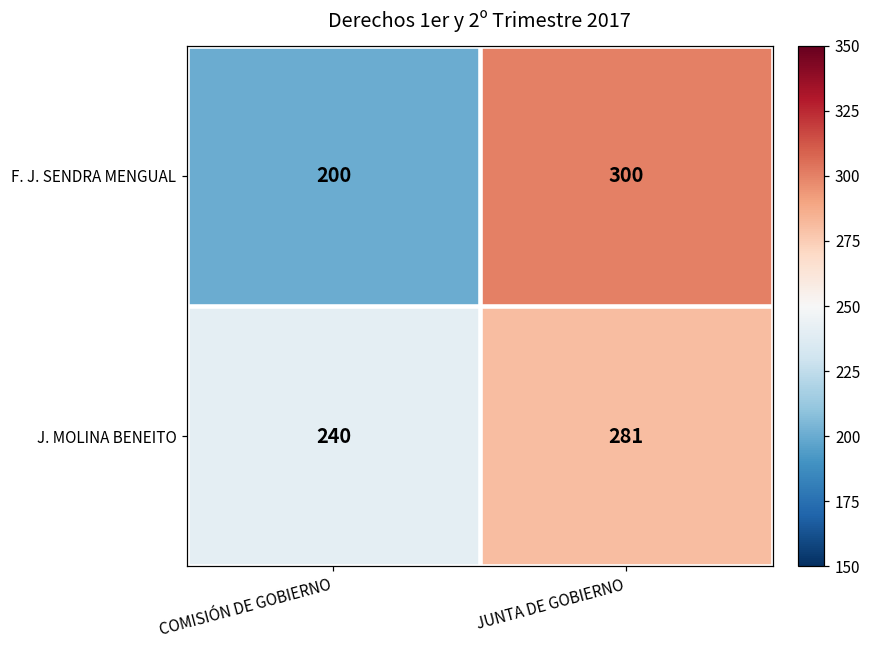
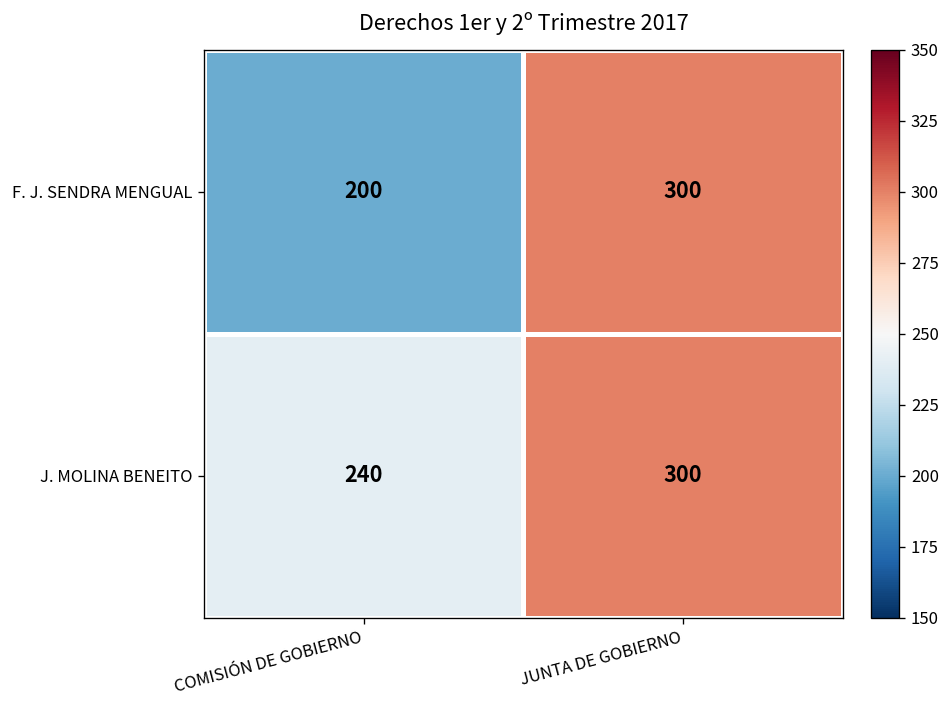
J. MOLINA BENEITO, JUNTA DE GOBIERNO: 281 -> 300
